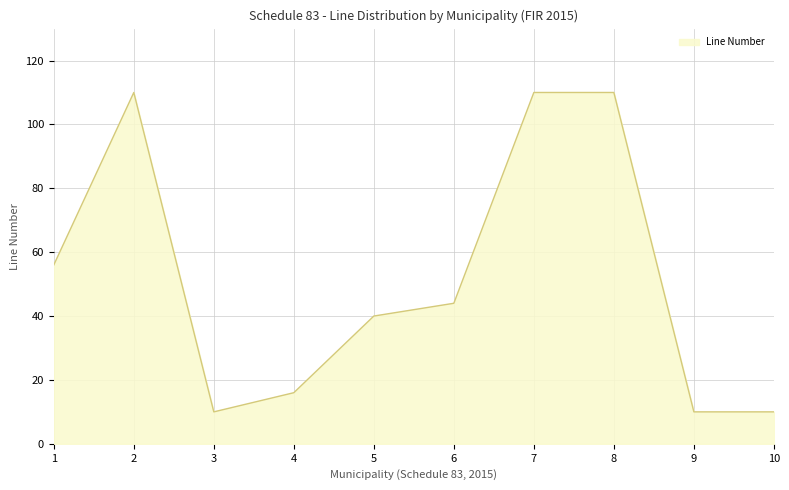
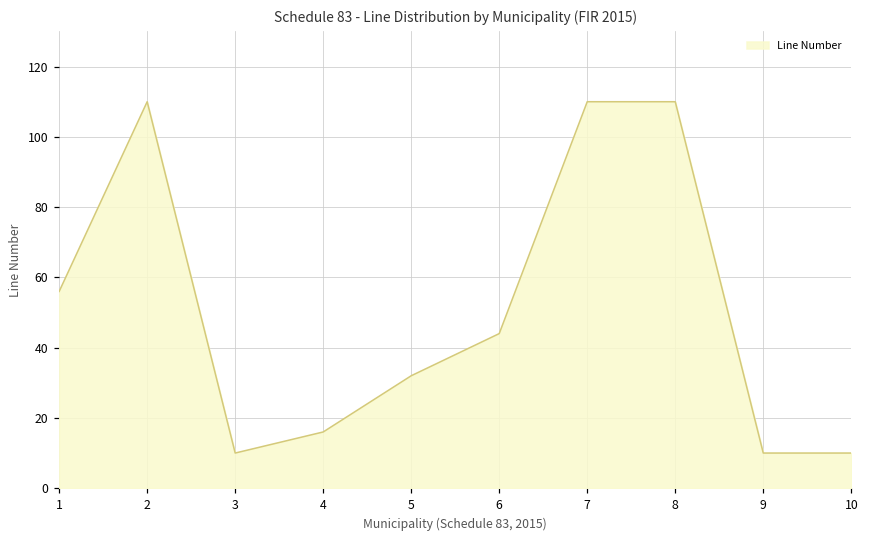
5: 40 -> 32
